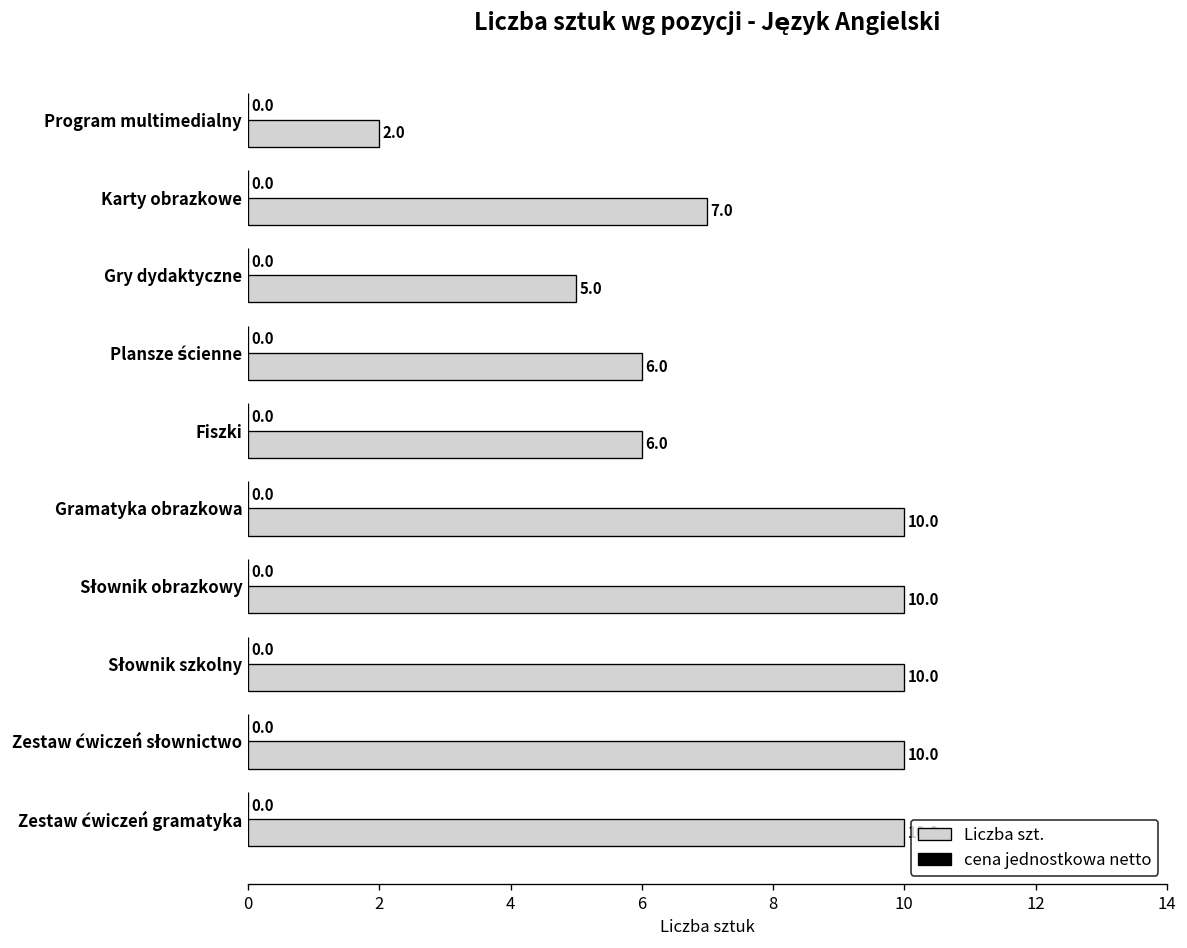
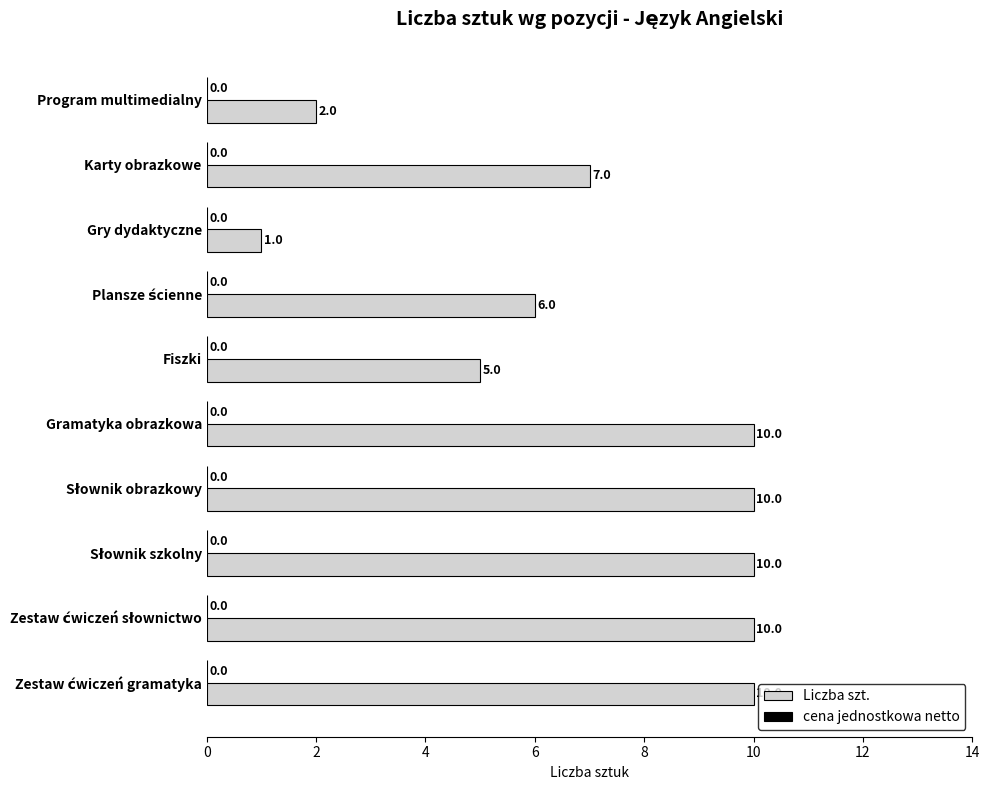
Liczba szt., Gry dydaktyczne: 5.0 -> 1.0
Liczba szt., Fiszki: 6.0 -> 5.0
